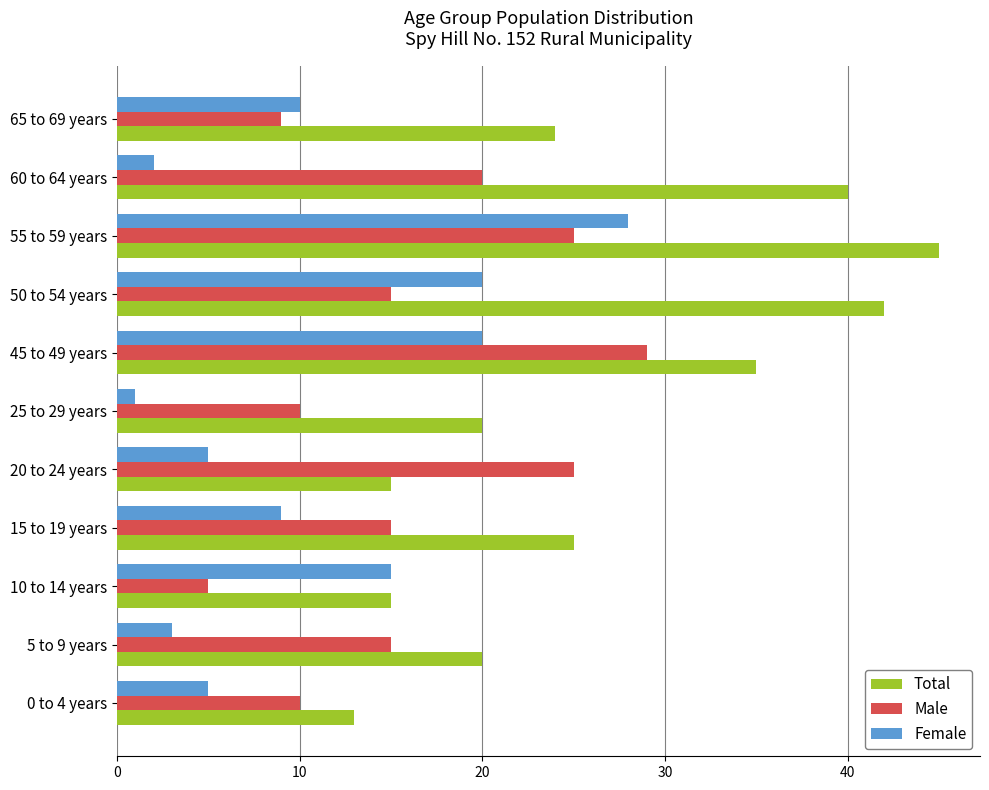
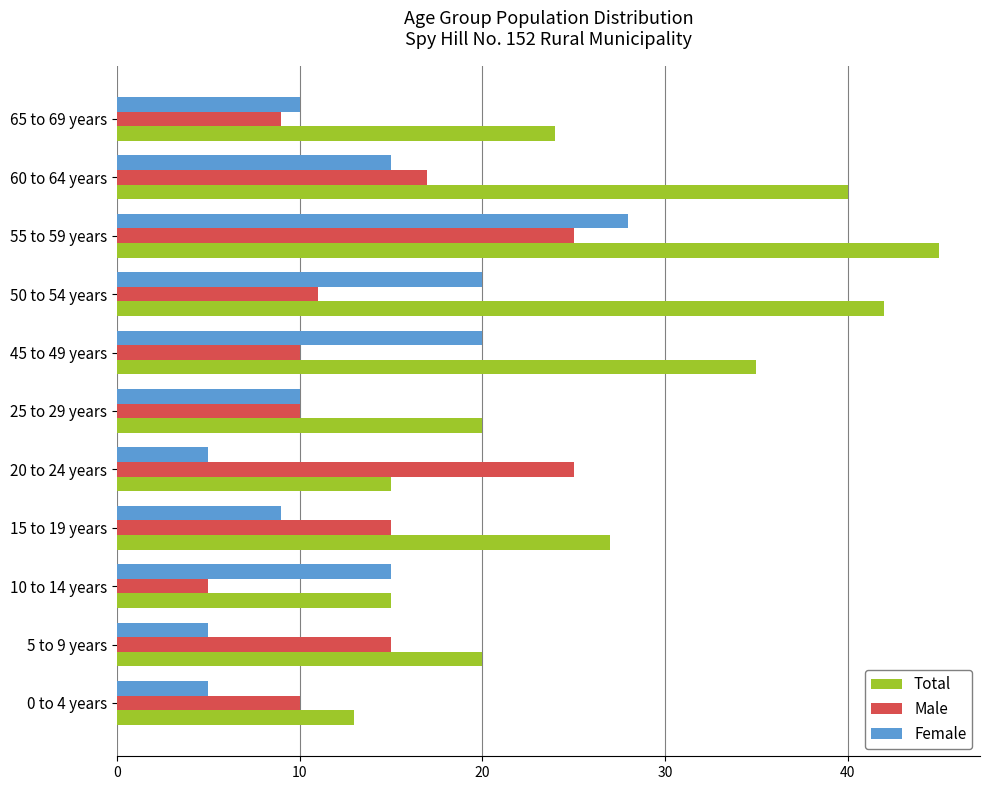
Female, 60 to 64 years: 2 -> 15
Male, 60 to 64 years: 20 -> 17
Male, 50 to 54 years: 15 -> 11
Male, 45 to 49 years: 29 -> 10
Female, 25 to 29 years: 1 -> 10
Total, 15 to 19 years: 25 -> 27
Female, 5 to 9 years: 3 -> 5
